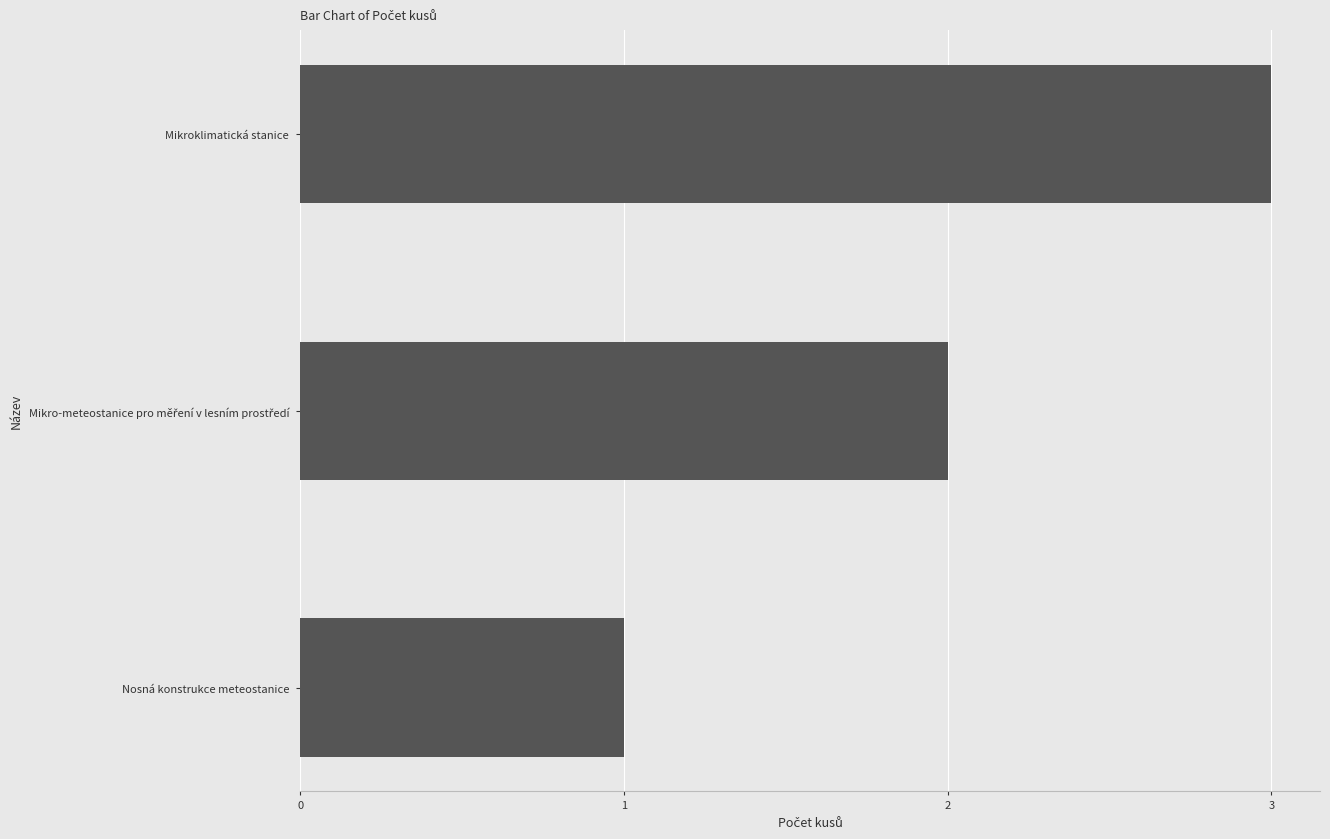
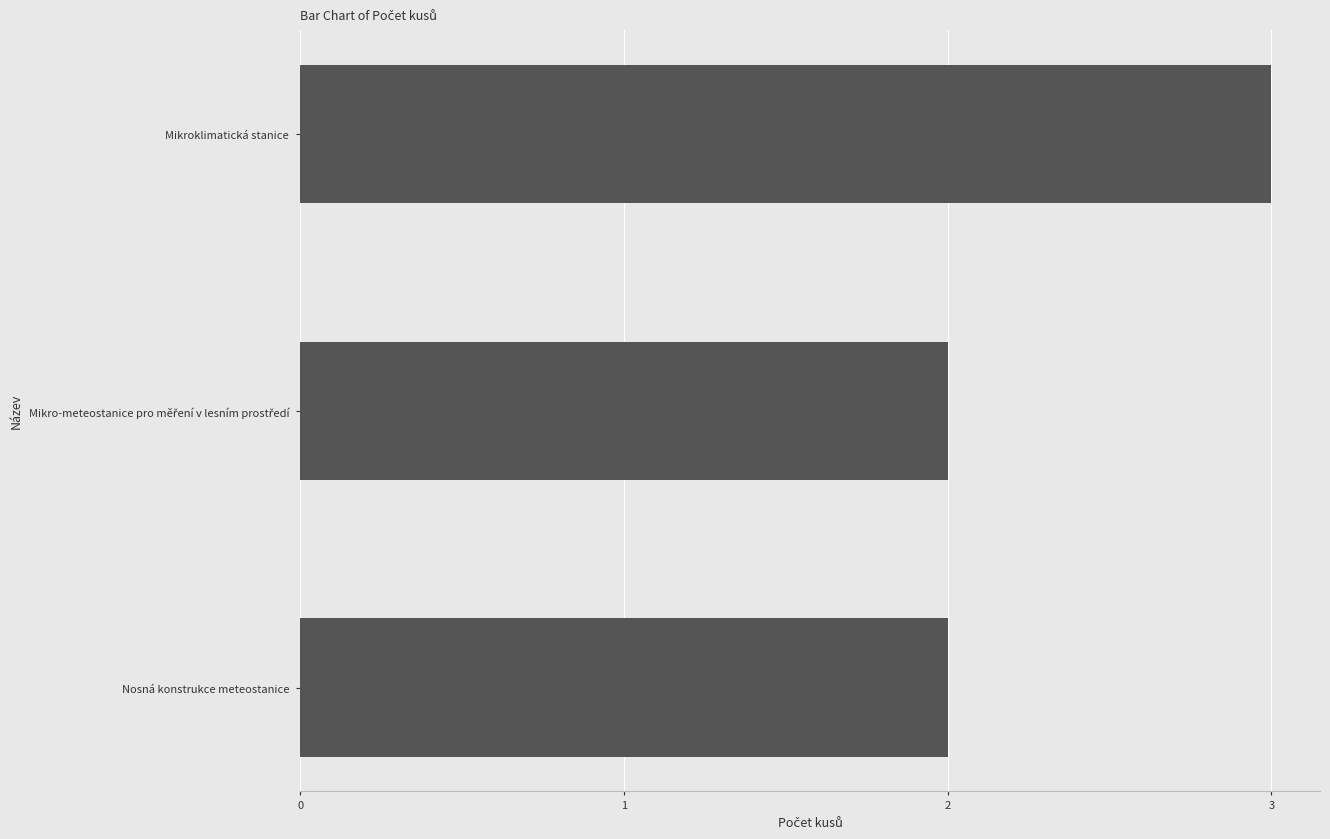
Nosná konstrukce meteostanice: 1 -> 2
